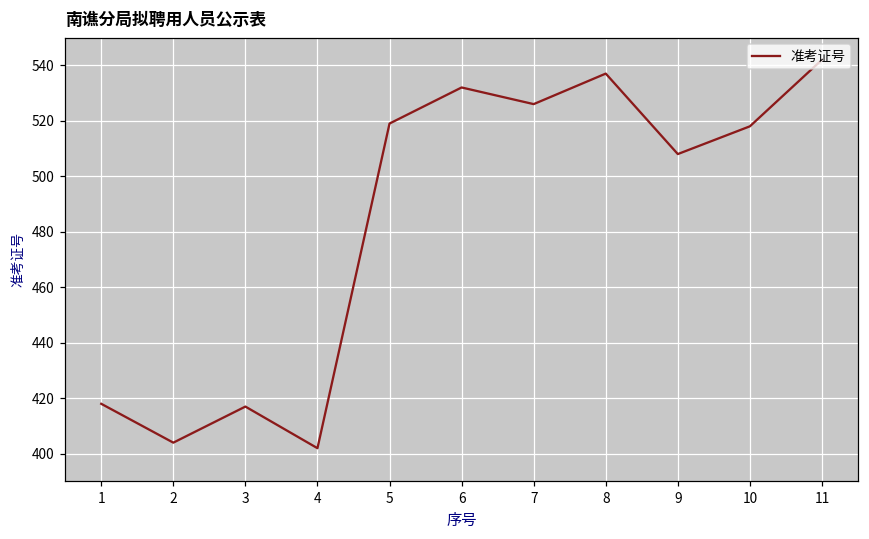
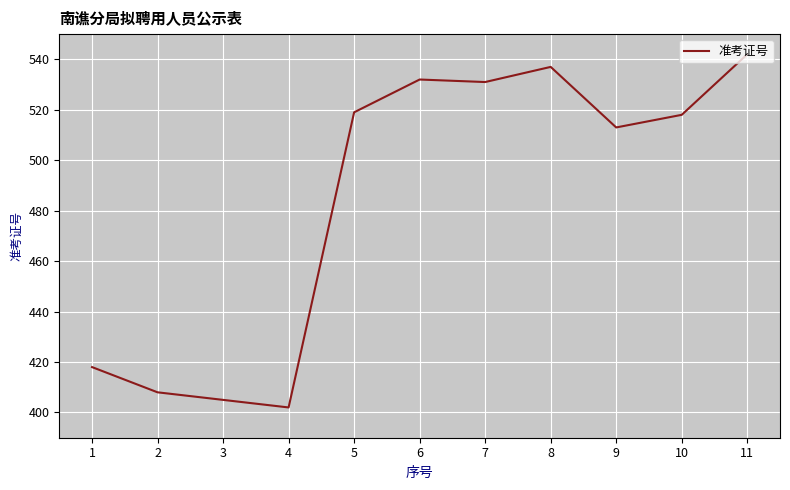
2: 404 -> 408
3: 417 -> 405
7: 526 -> 531
9: 508 -> 513
